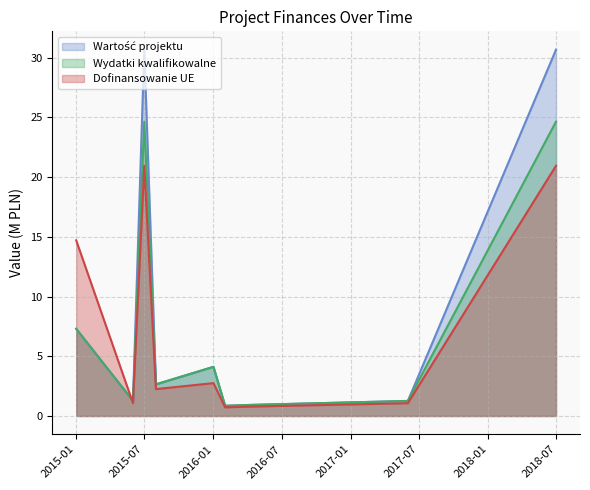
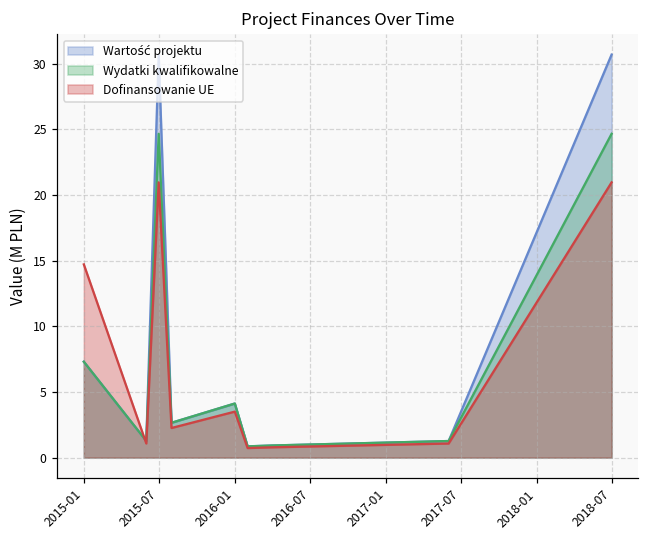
Dofinansowanie UE, 2016-01: 2.8 -> 3.5
